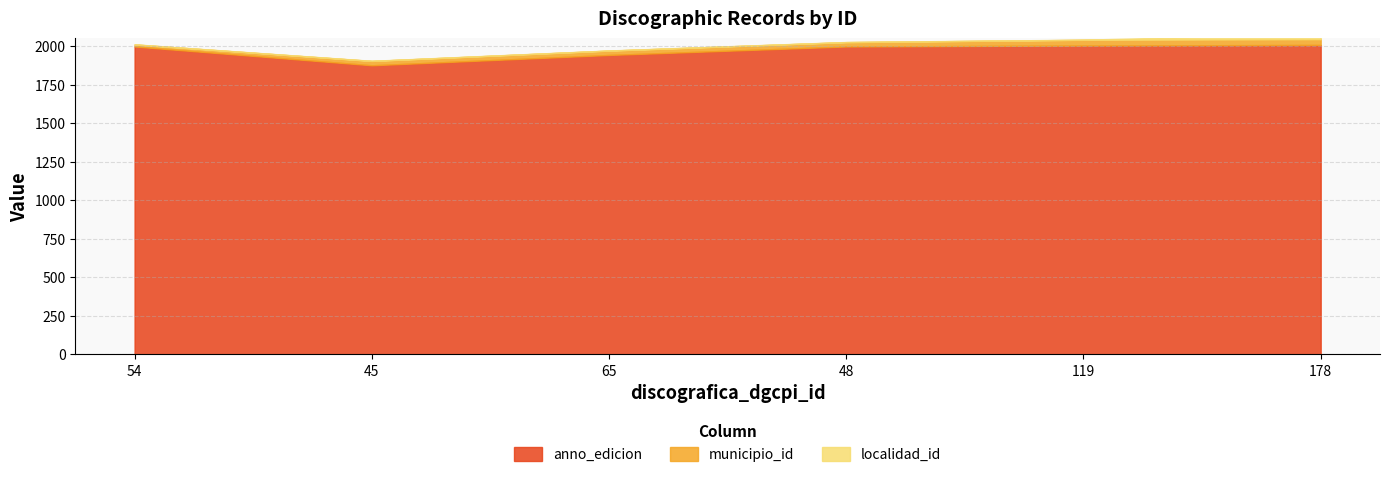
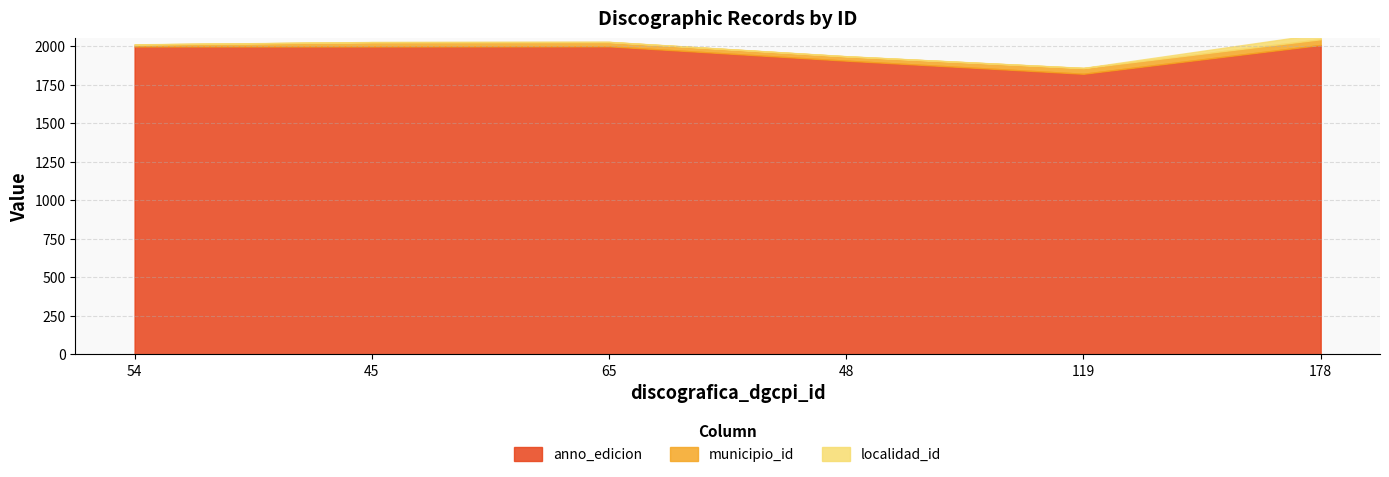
anno_edicion, 45: 1880 -> 2000
anno_edicion, 65: 1940 -> 2000
anno_edicion, 48: 2000 -> 1910
anno_edicion, 119: 2000 -> 1820
